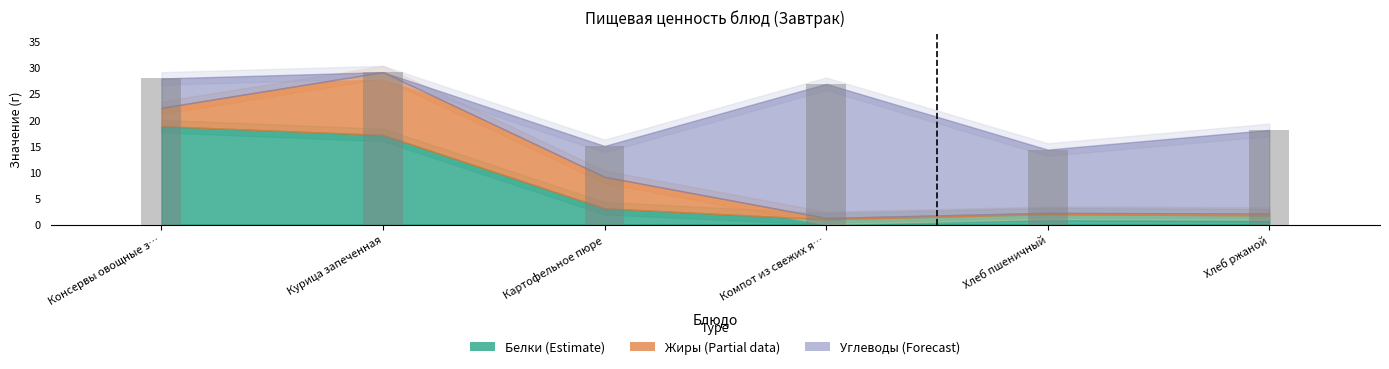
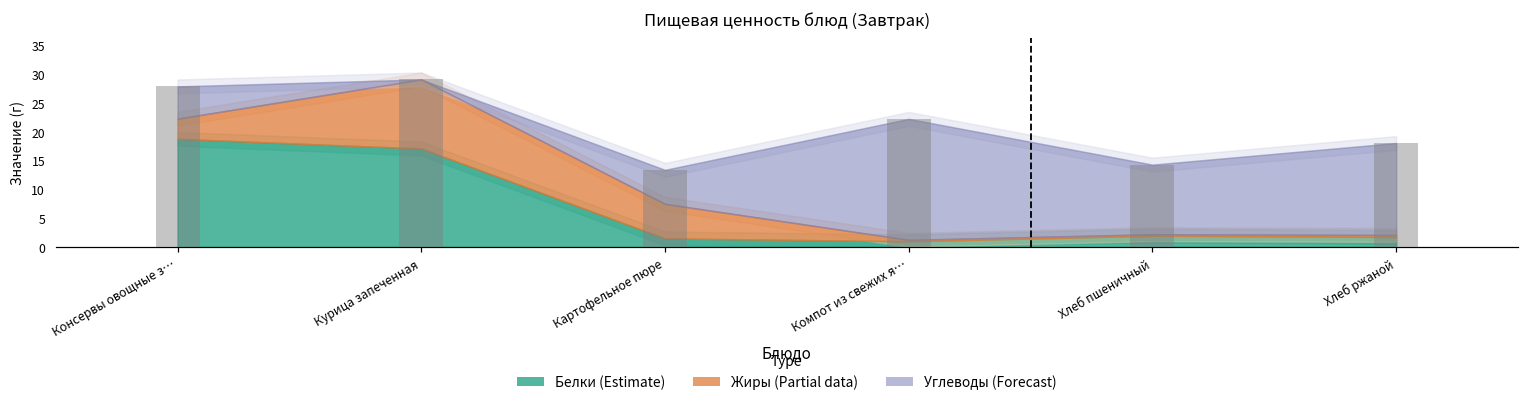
Белки (Estimate), Картофельное пюре: 3 -> 2
Углеводы (Forecast), Компот из свежих я…: 26 -> 21
